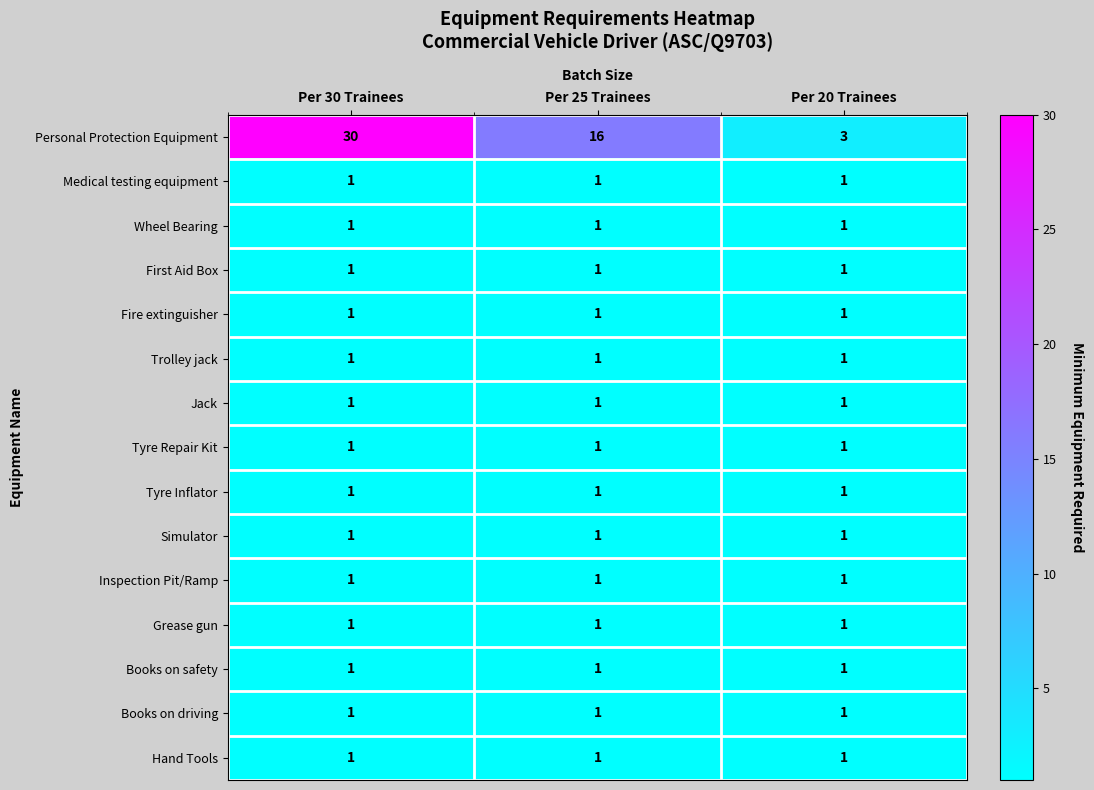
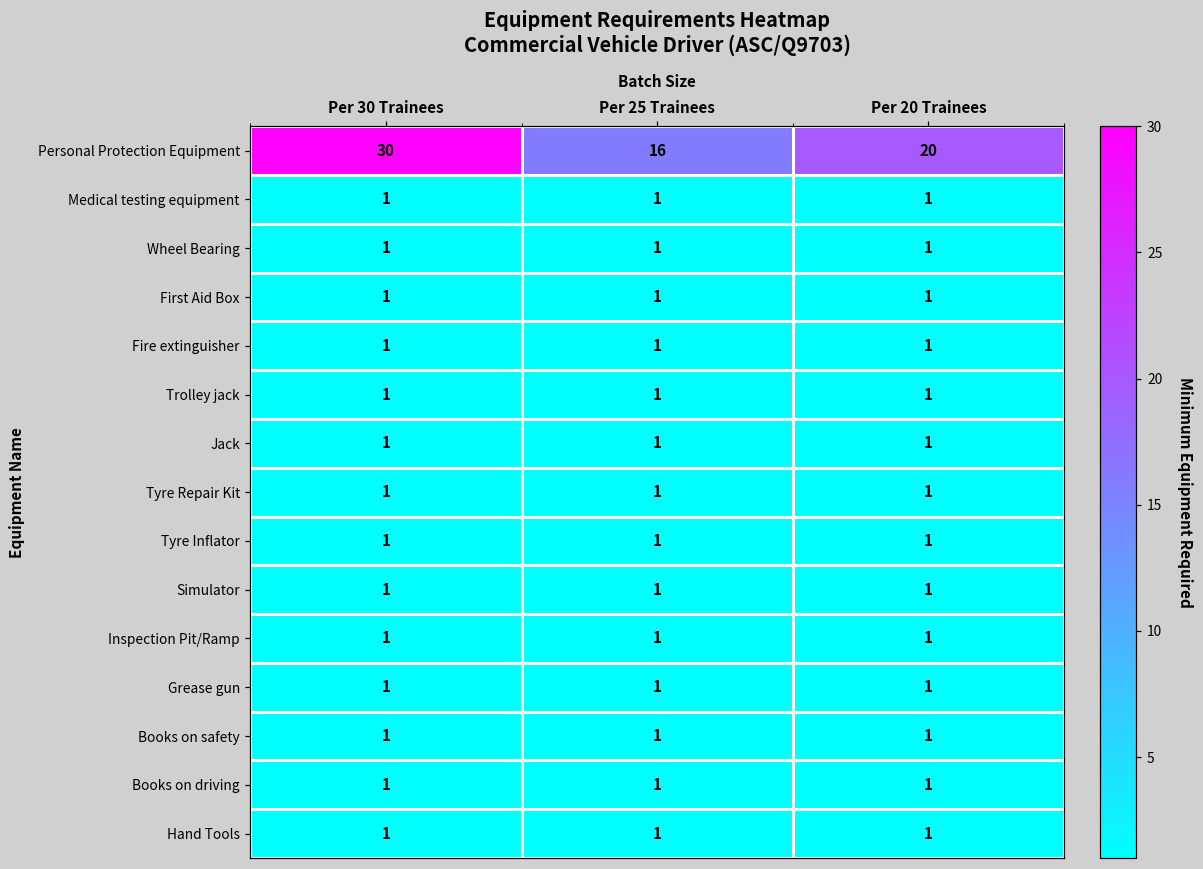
Personal Protection Equipment, Per 20 Trainees: 3 -> 20
